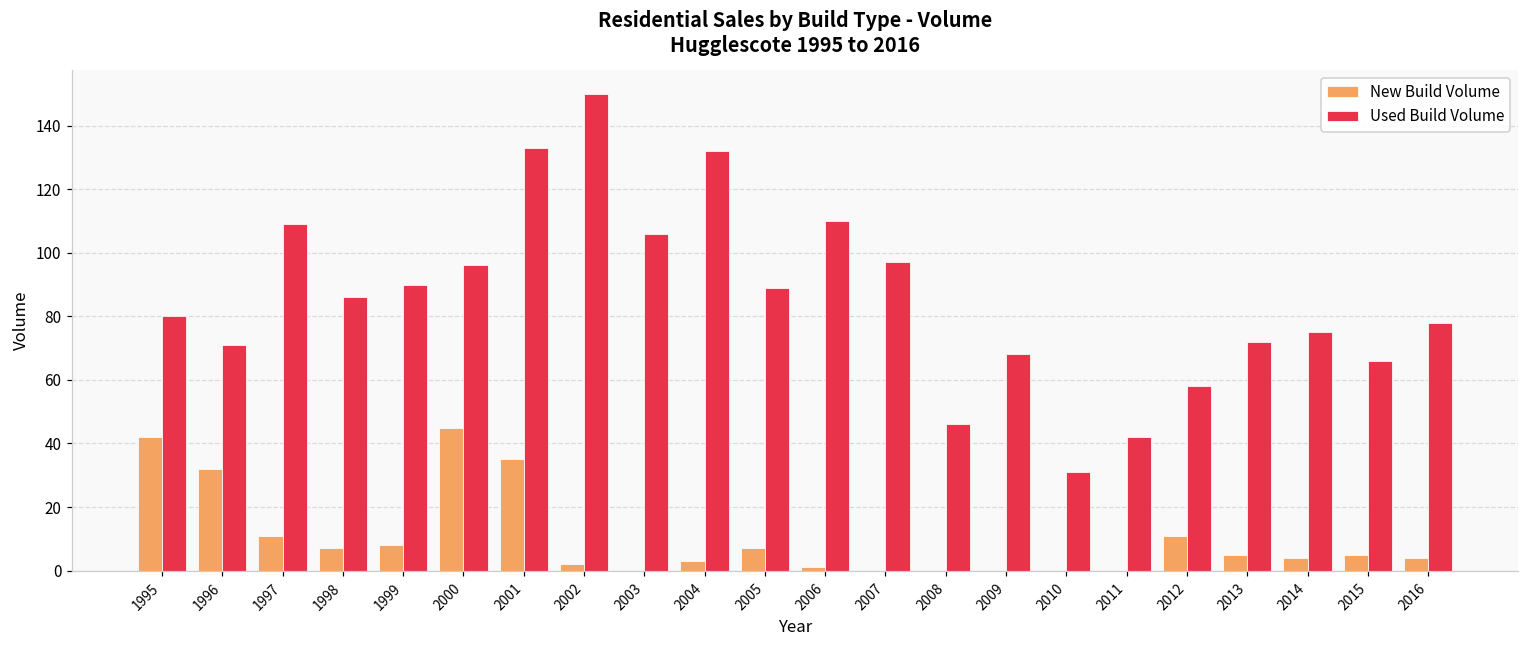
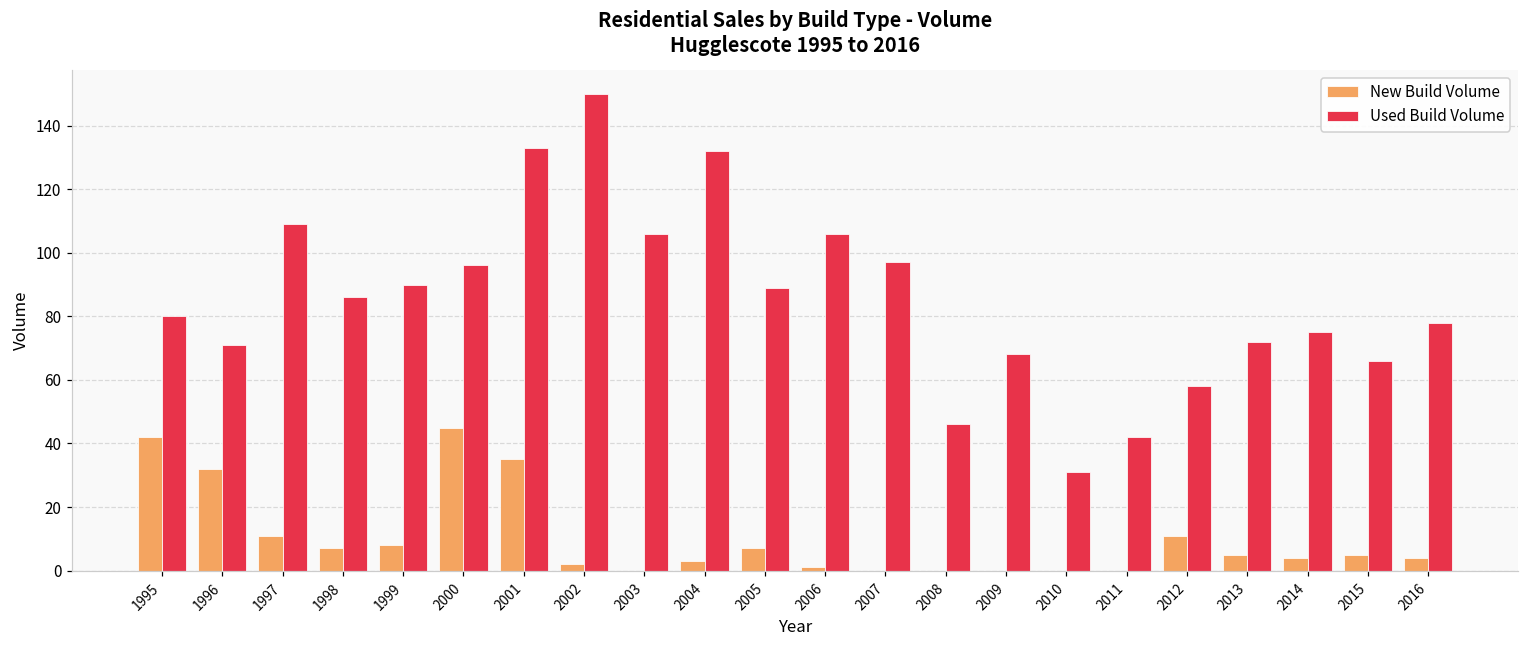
Used Build Volume, 2006: 110 -> 106
